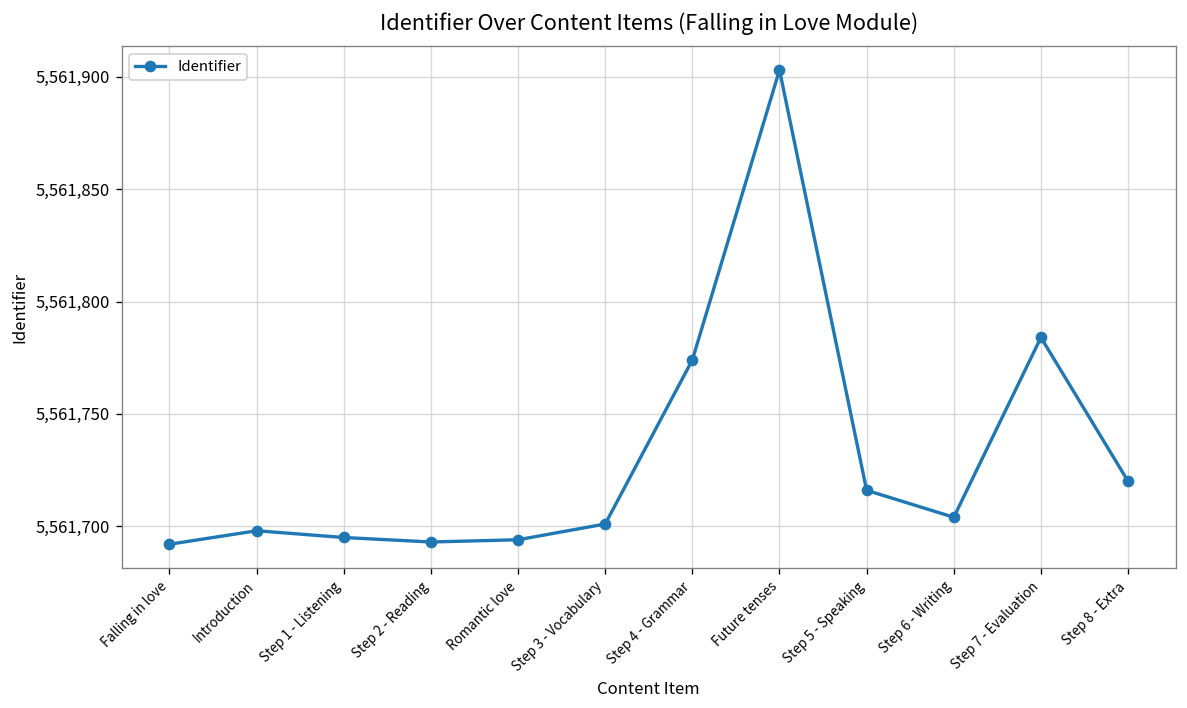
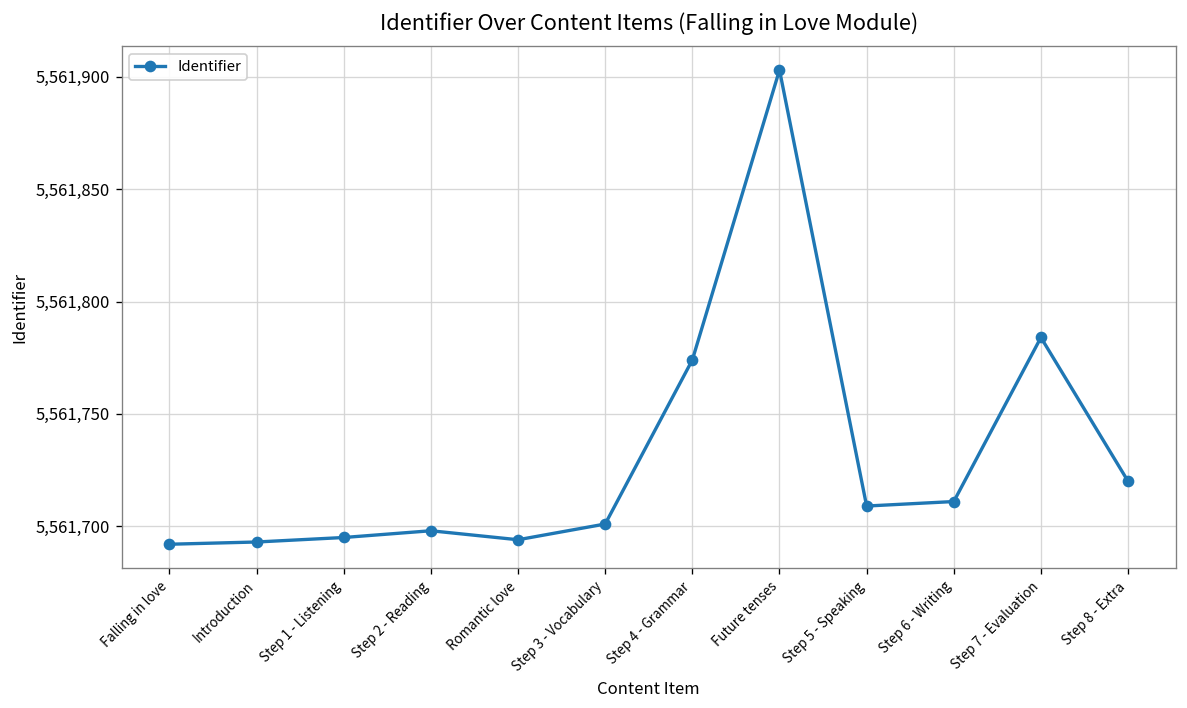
Introduction: 5,561,698 -> 5,561,693
Step 2 - Reading: 5,561,693 -> 5,561,698
Step 5 - Speaking: 5,561,716 -> 5,561,709
Step 6 - Writing: 5,561,704 -> 5,561,711
